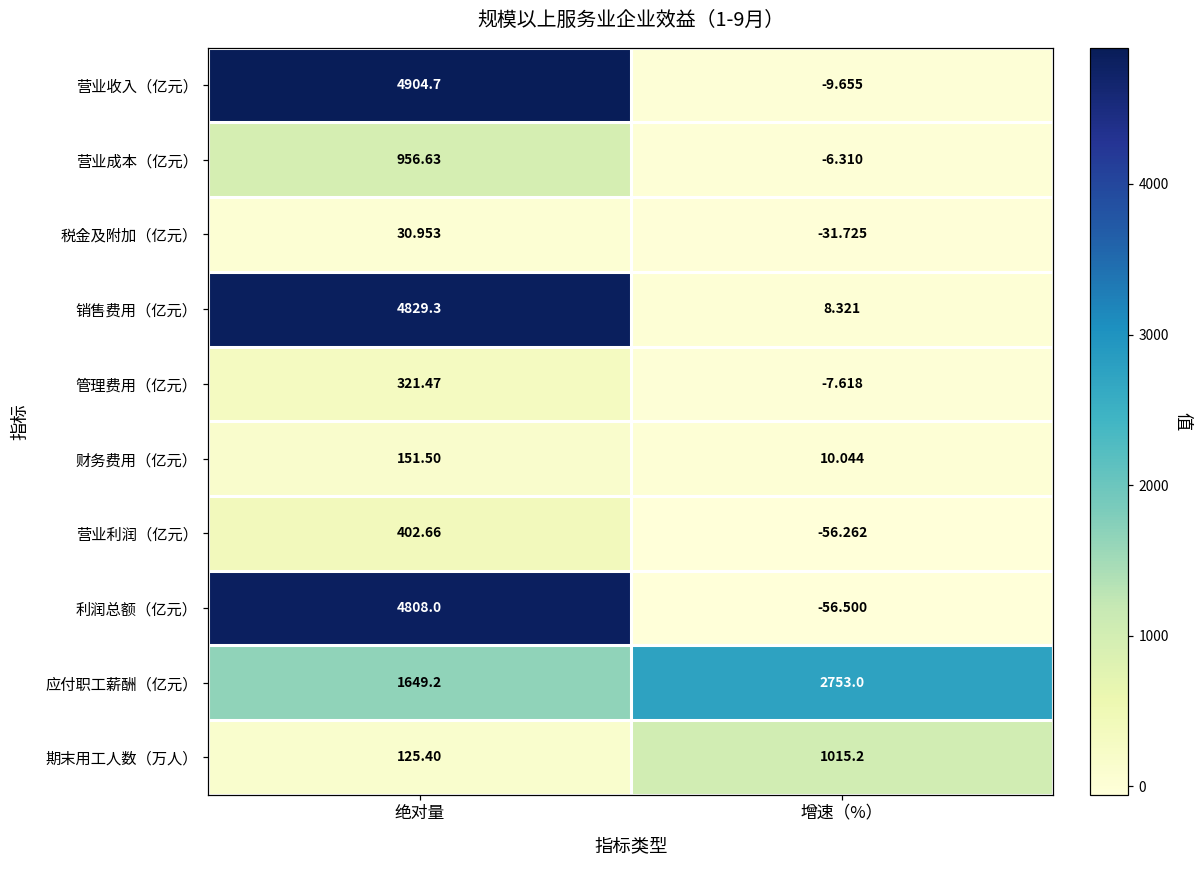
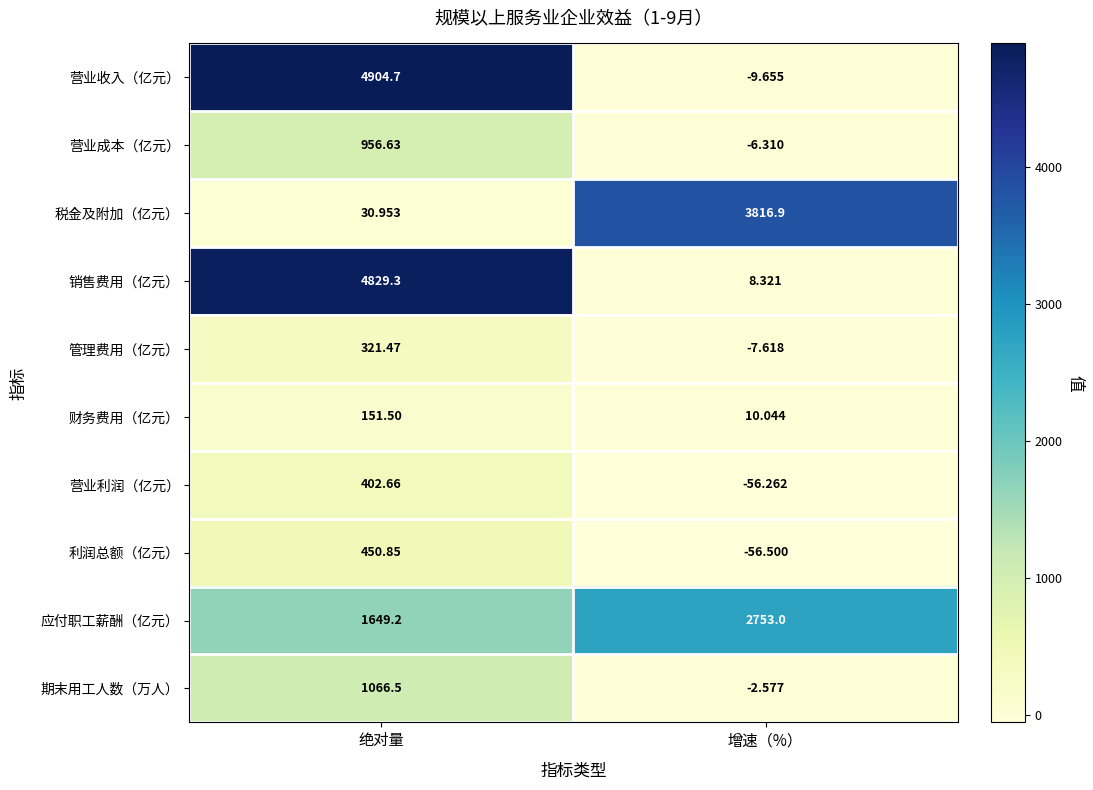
税金及附加（亿元）, 增速（%）: -31.725 -> 3816.9
利润总额（亿元）, 绝对量: 4808.0 -> 450.85
期末用工人数（万人）, 绝对量: 125.40 -> 1066.5
期末用工人数（万人）, 增速（%）: 1015.2 -> -2.577
